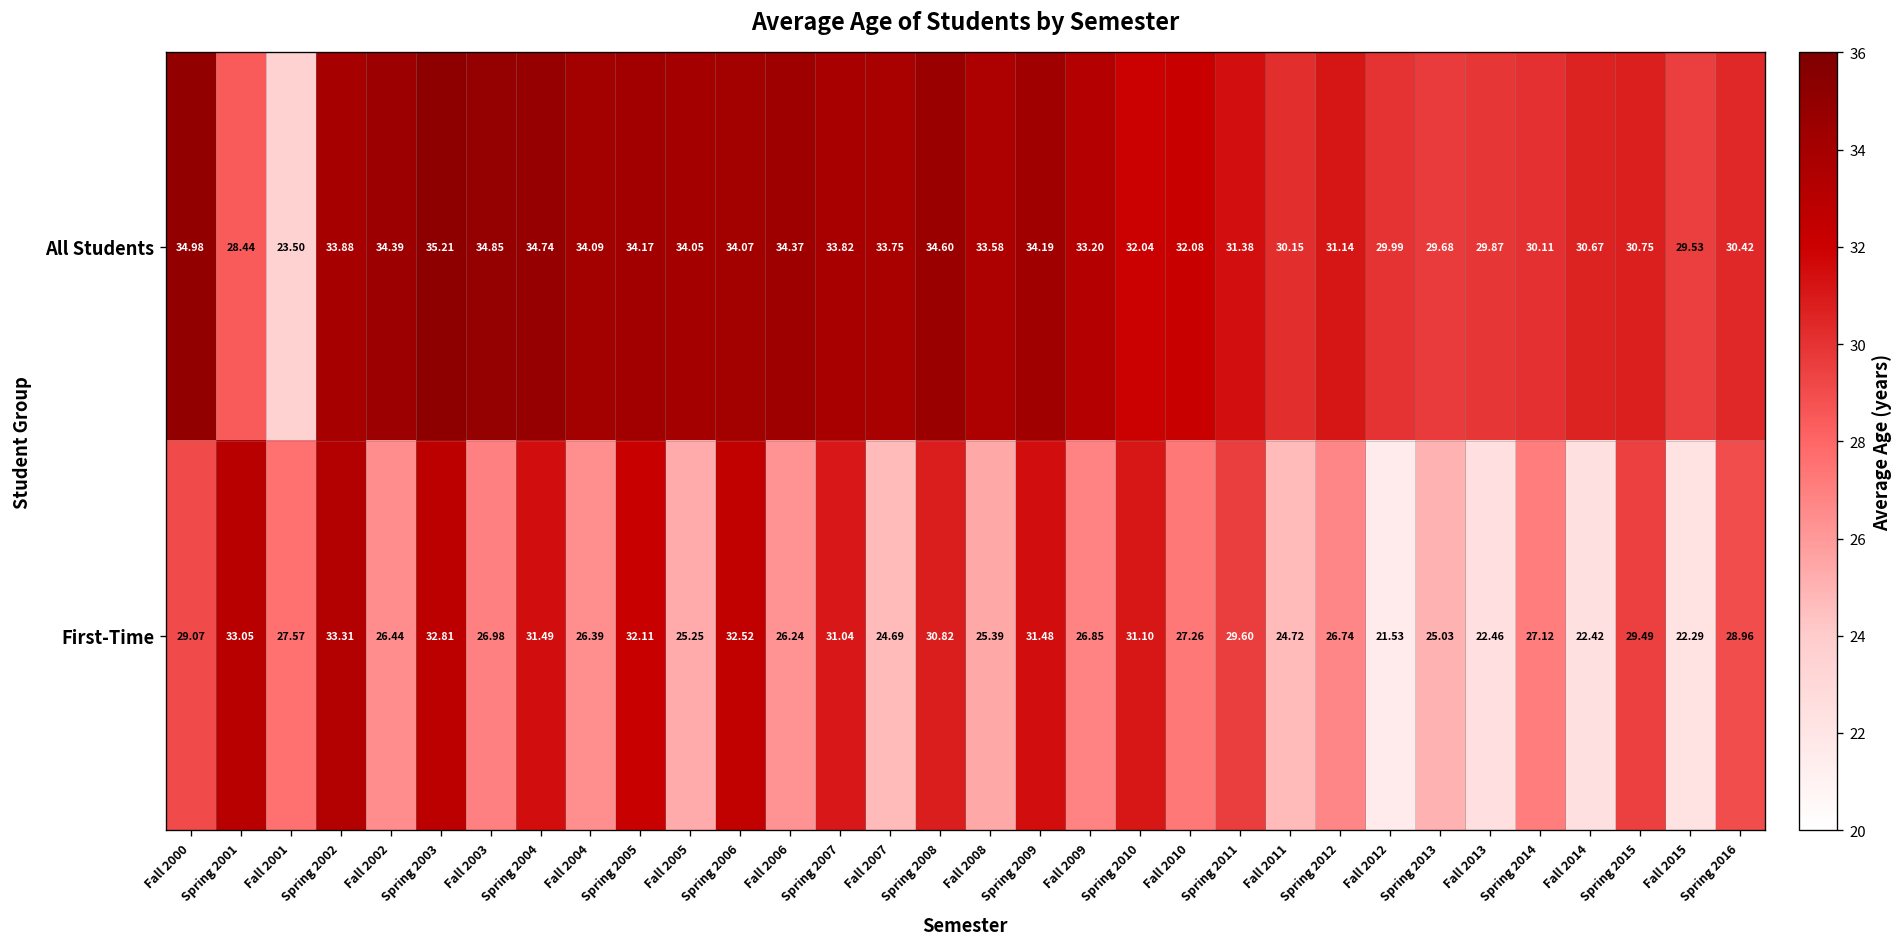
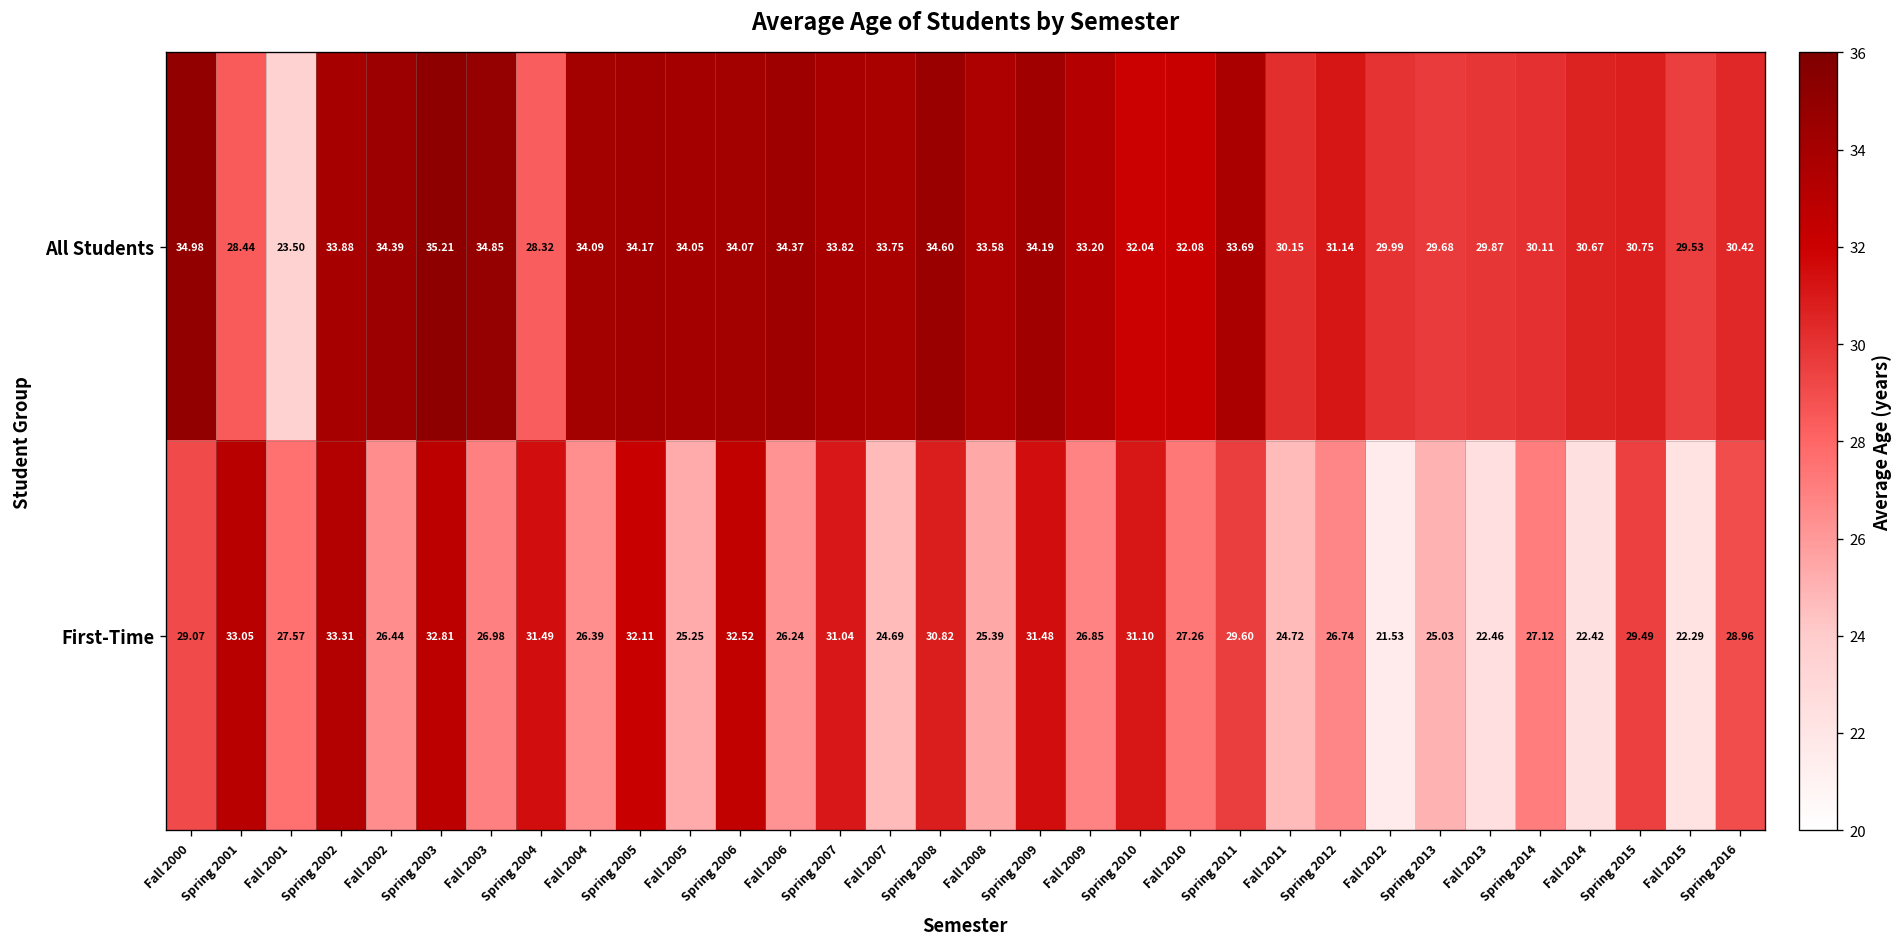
All Students, Spring 2004: 34.74 -> 28.32
All Students, Spring 2011: 31.38 -> 33.69
